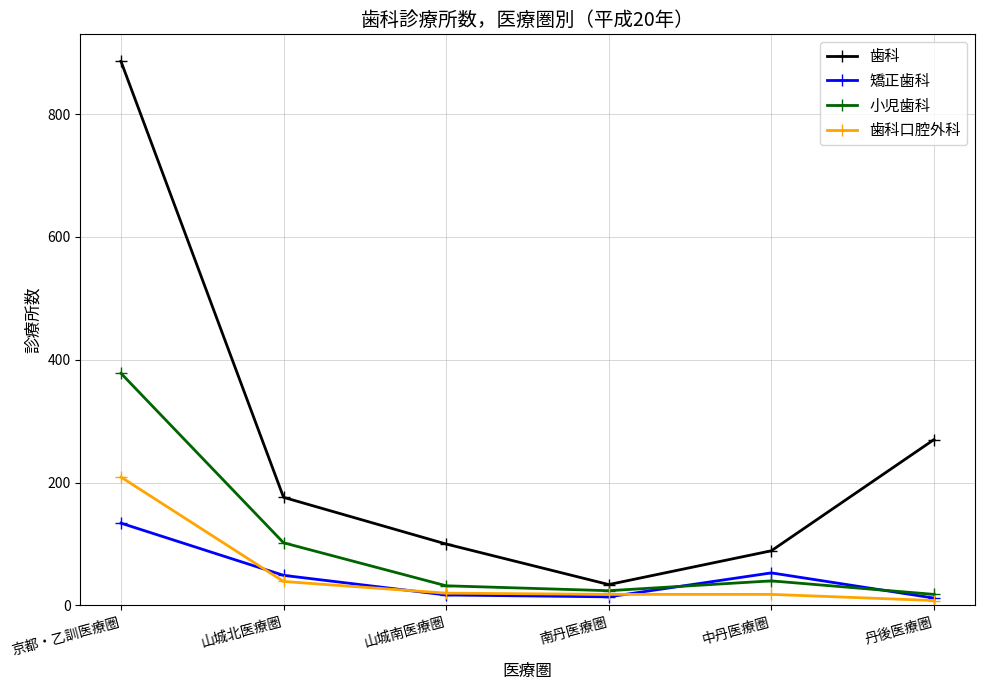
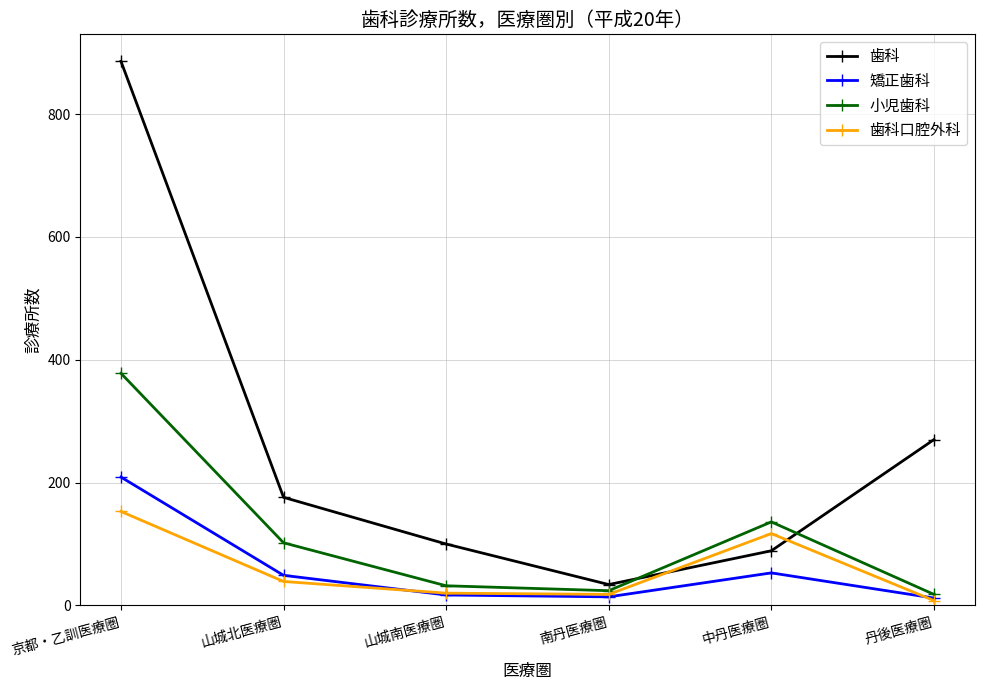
矯正歯科, 京都・乙訓医療圏: 130 -> 210
歯科口腔外科, 京都・乙訓医療圏: 210 -> 150
小児歯科, 中丹医療圏: 40 -> 140
歯科口腔外科, 中丹医療圏: 20 -> 120
